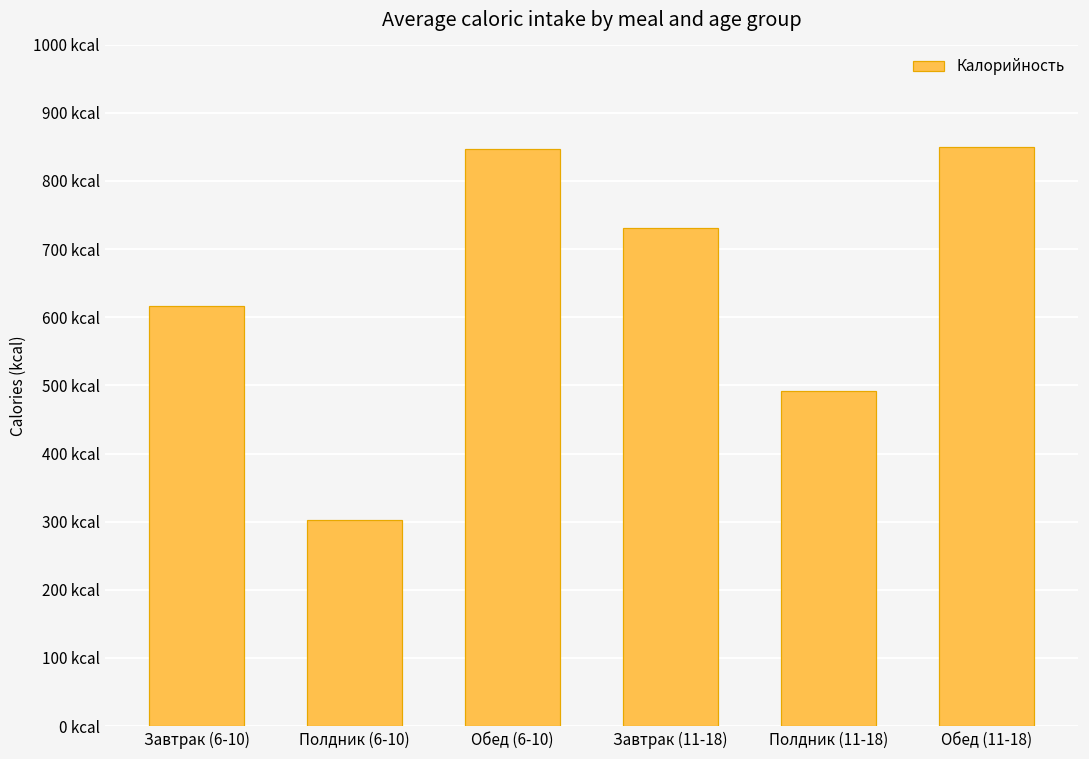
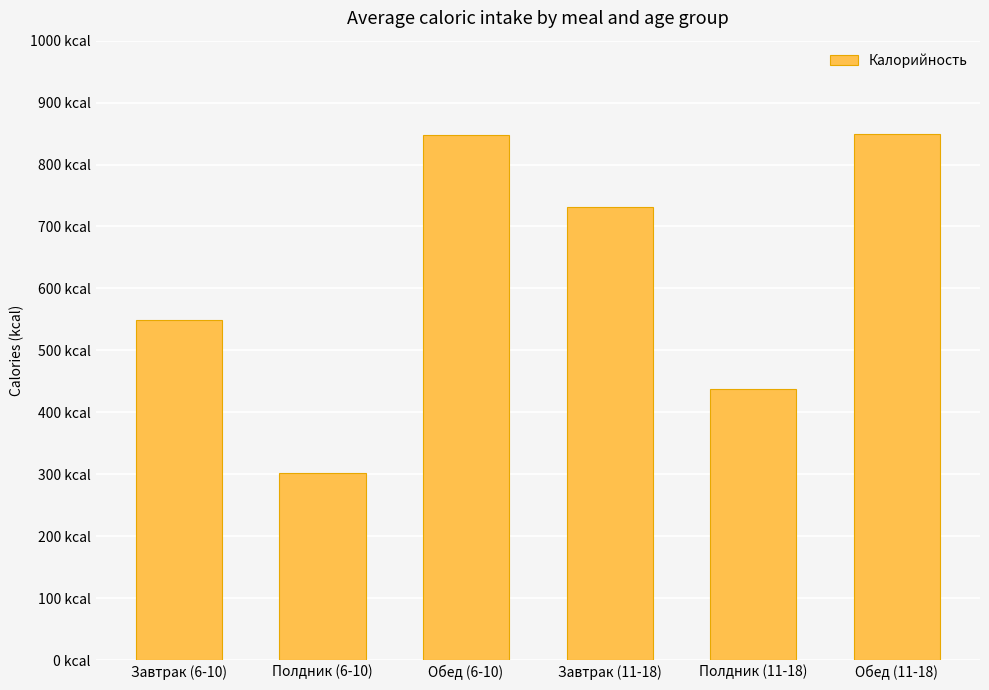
Завтрак (6-10): 620 kcal -> 550 kcal
Полдник (11-18): 490 kcal -> 440 kcal
